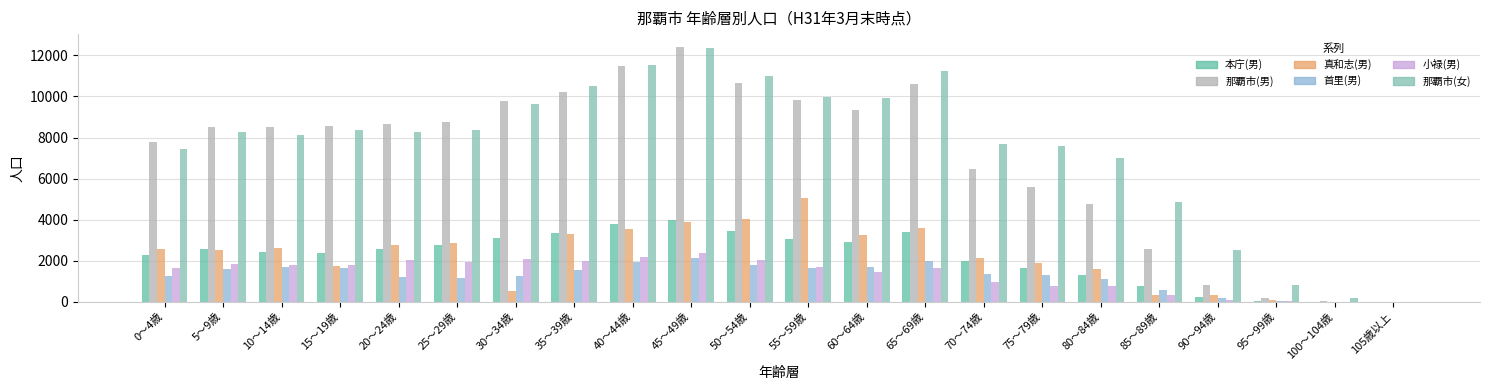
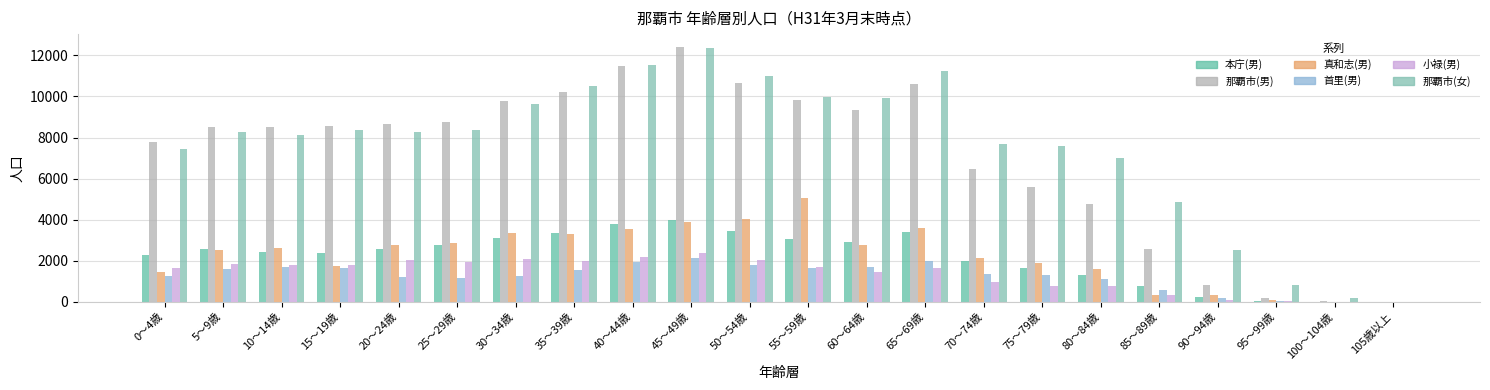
真和志(男), 0～4歳: 2600 -> 1400
真和志(男), 30～34歳: 500 -> 3300
真和志(男), 60～64歳: 3300 -> 2800
